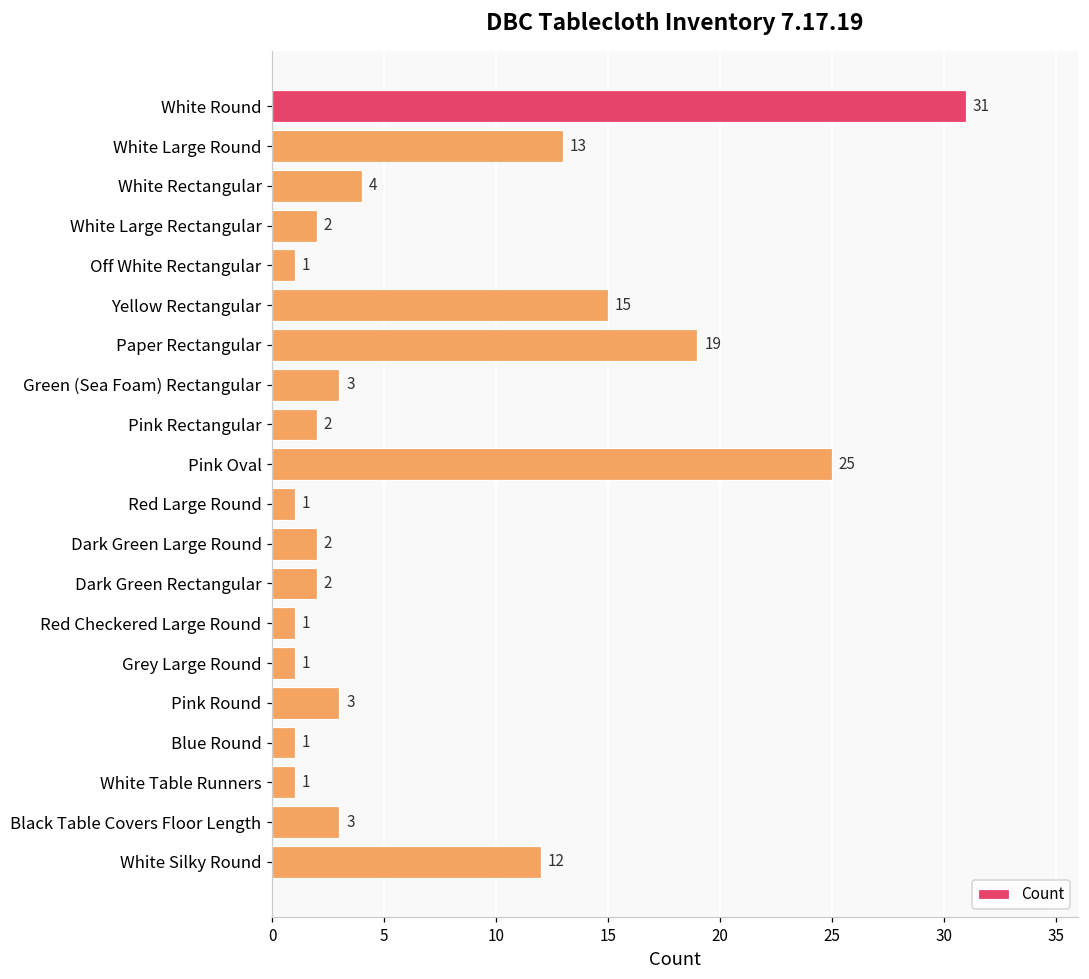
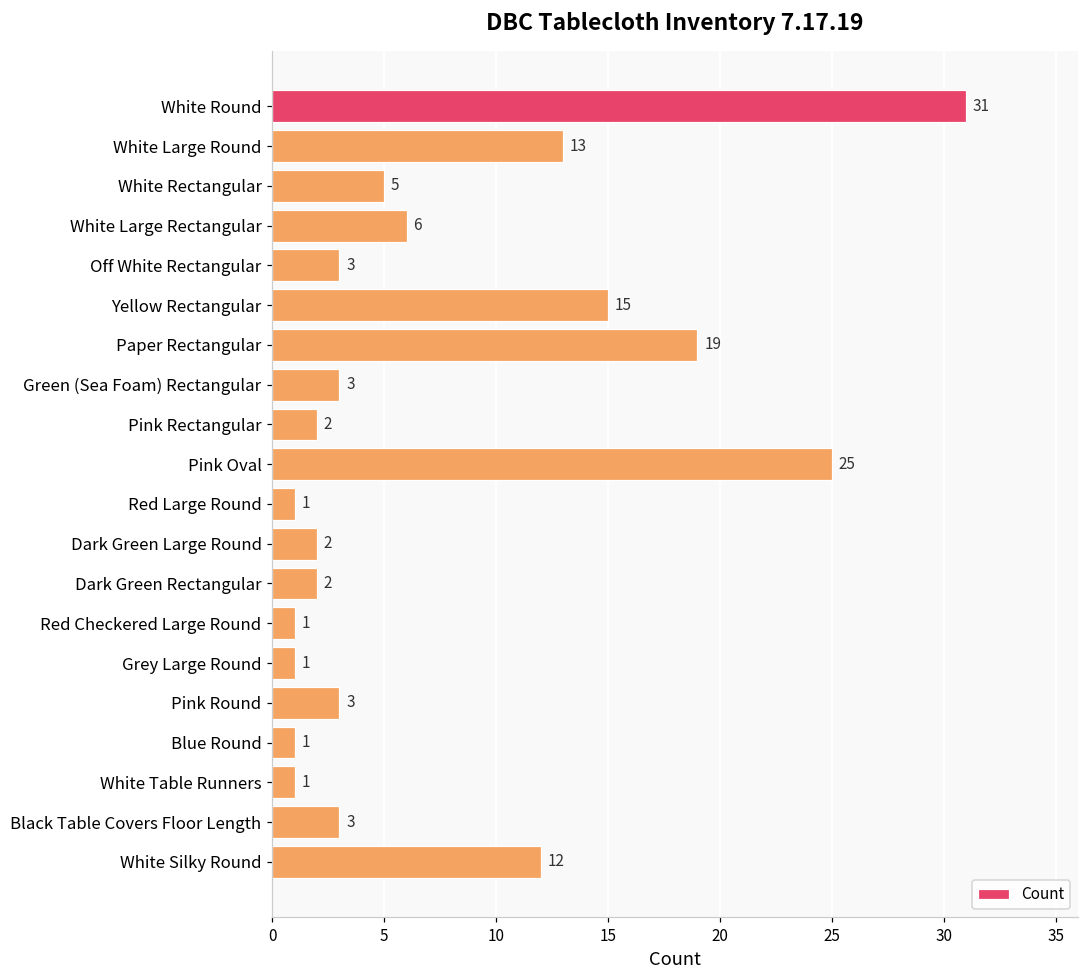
White Rectangular: 4 -> 5
White Large Rectangular: 2 -> 6
Off White Rectangular: 1 -> 3
